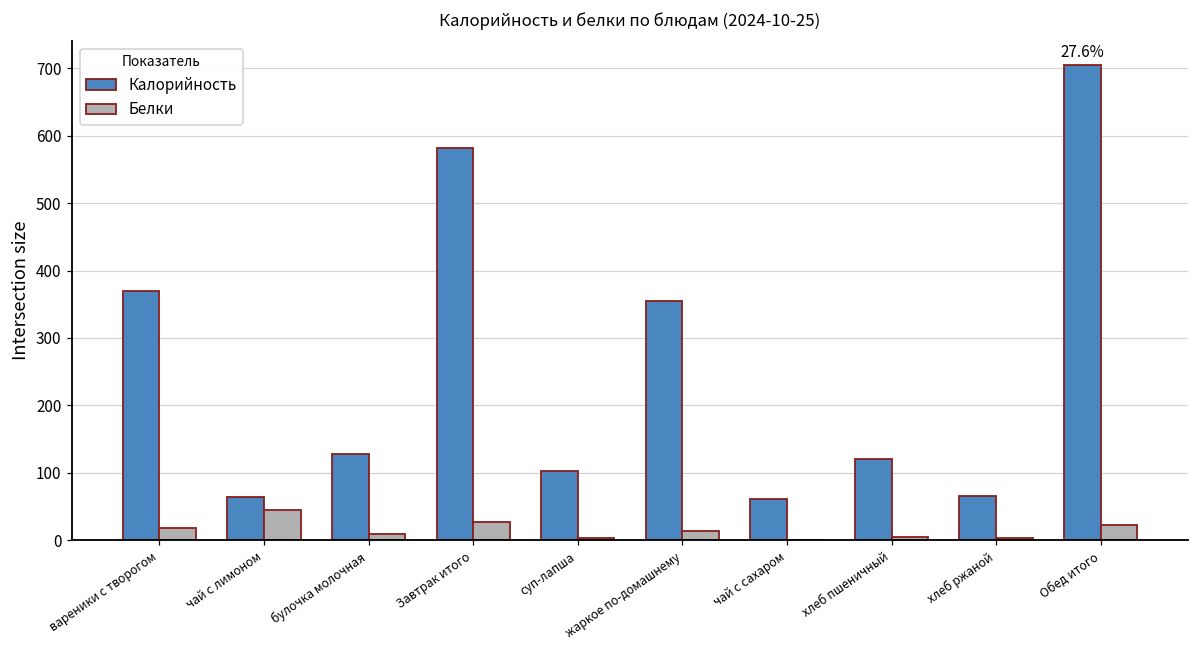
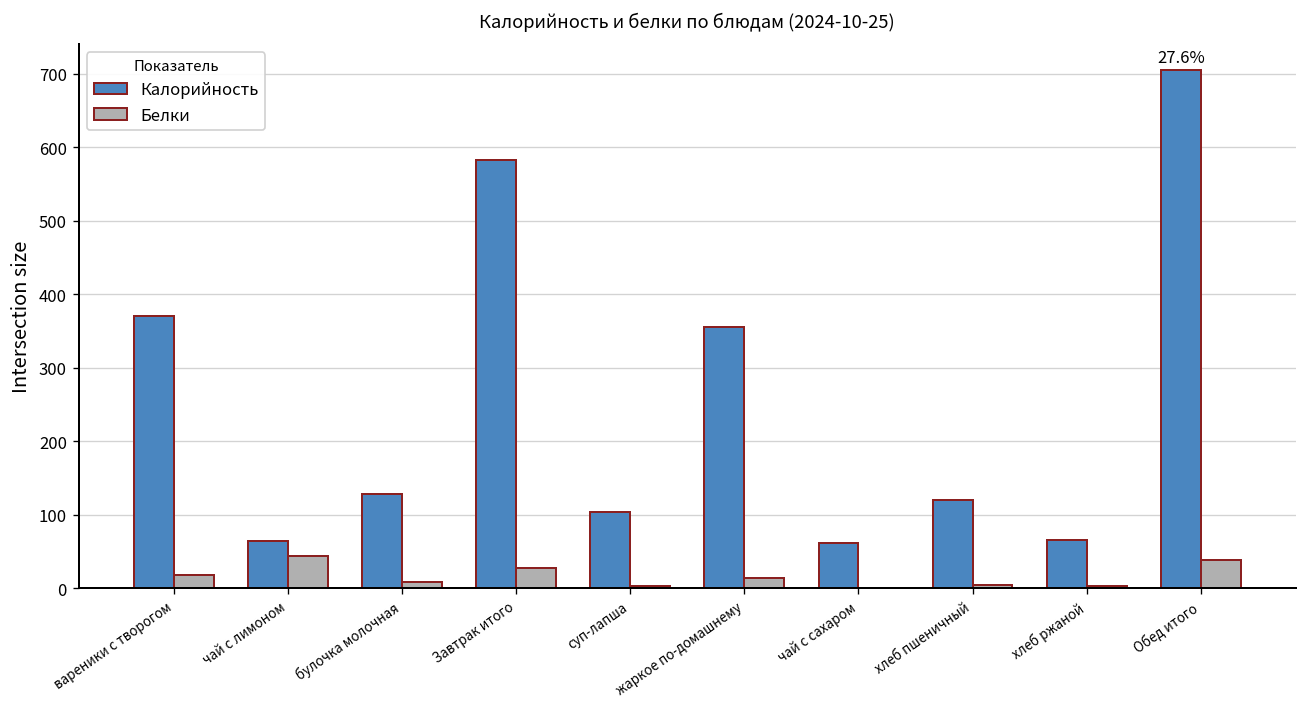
Белки, Обед итого: 20 -> 40
